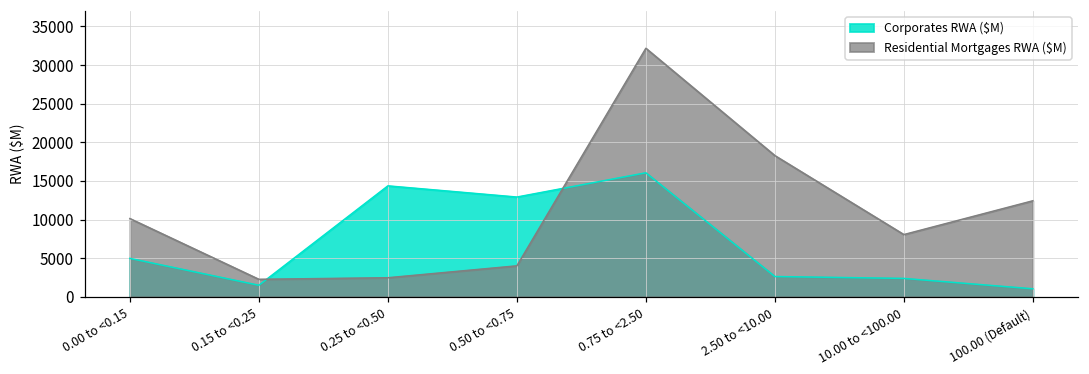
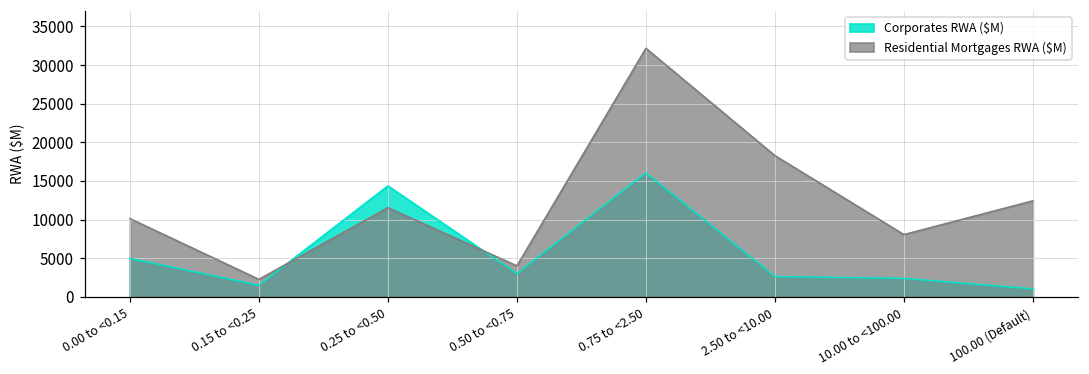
Residential Mortgages RWA ($M), 0.25 to <0.50: 2000 -> 12000
Corporates RWA ($M), 0.50 to <0.75: 13000 -> 3000
